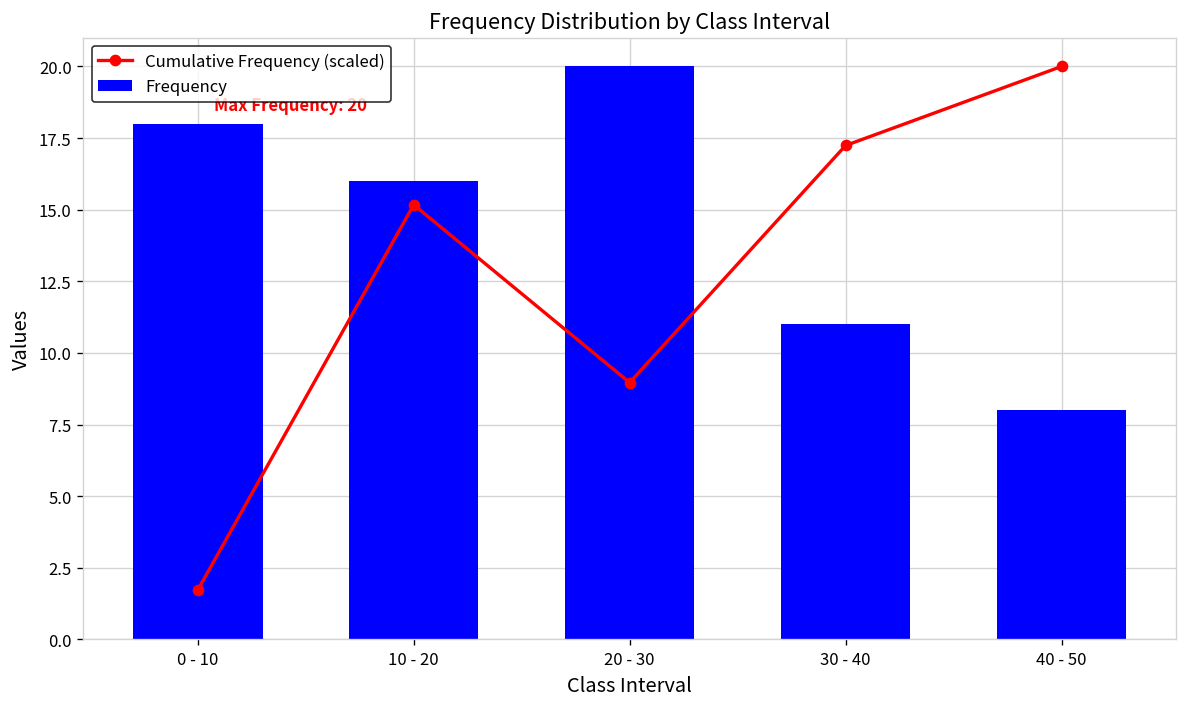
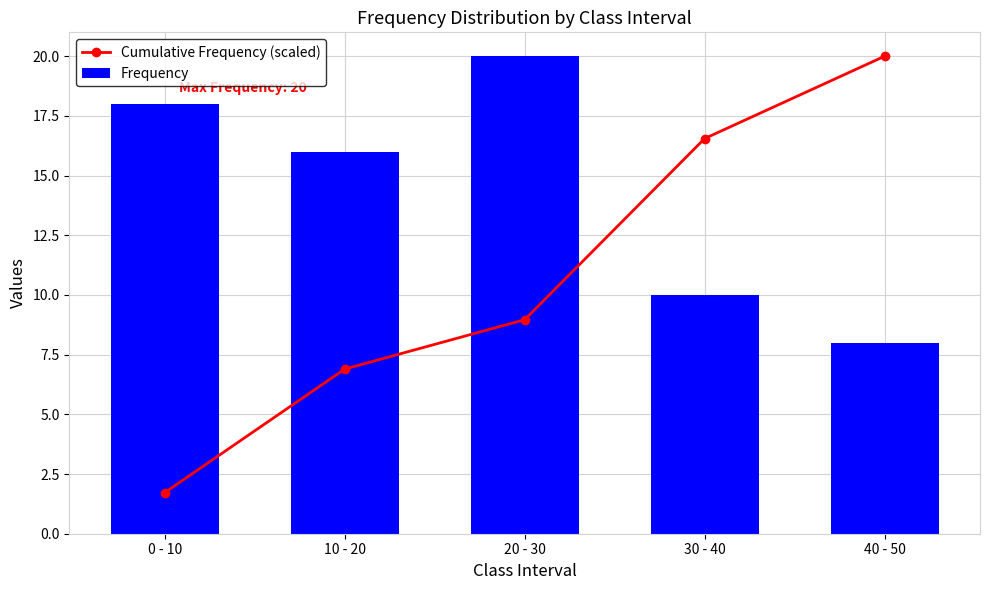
Cumulative Frequency (scaled), 10 - 20: 15.2 -> 6.9
Cumulative Frequency (scaled), 30 - 40: 17.2 -> 16.6
Frequency, 30 - 40: 11 -> 10
